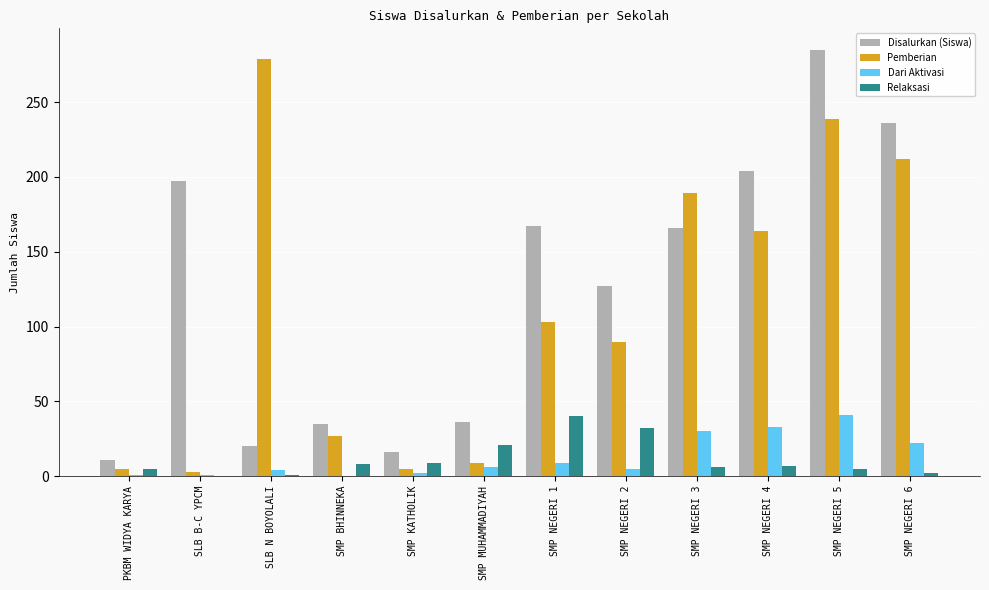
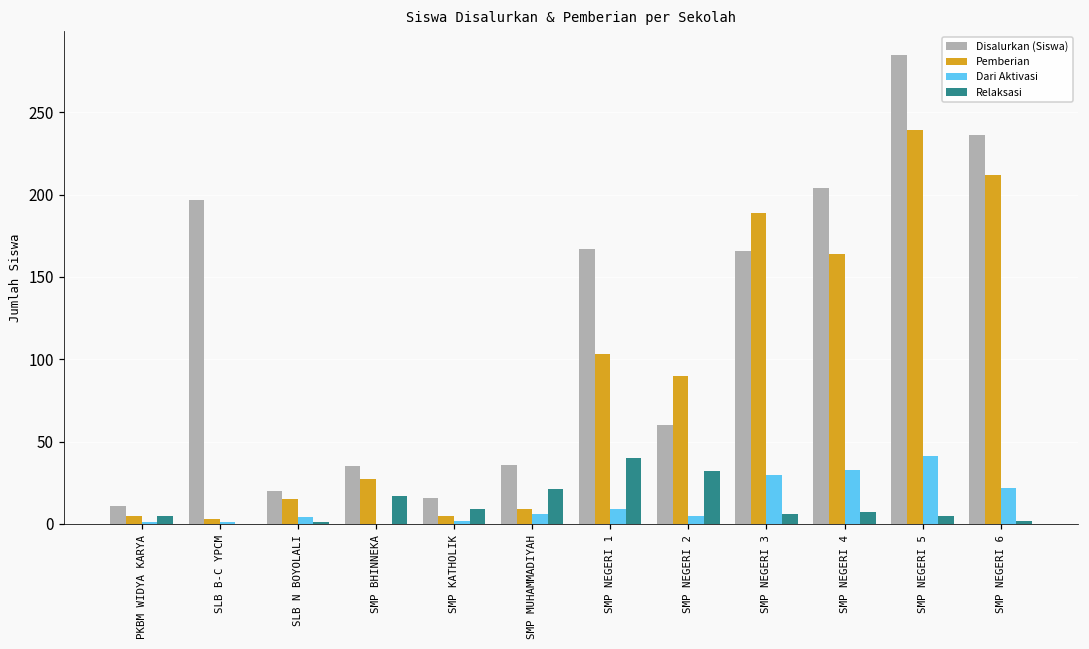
Pemberian, SLB N BOYOLALI: 279 -> 15
Relaksasi, SMP BHINNEKA: 8 -> 17
Disalurkan (Siswa), SMP NEGERI 2: 127 -> 60
